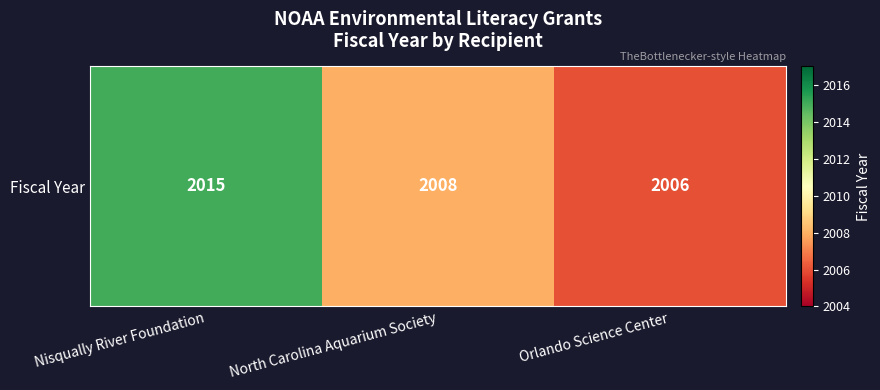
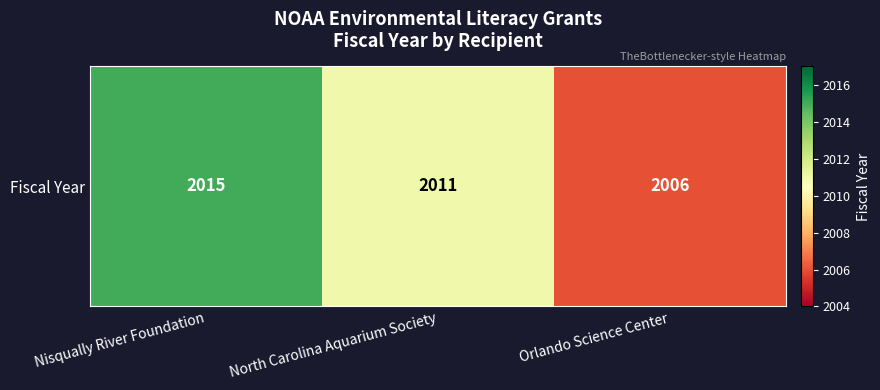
Fiscal Year, North Carolina Aquarium Society: 2008 -> 2011
